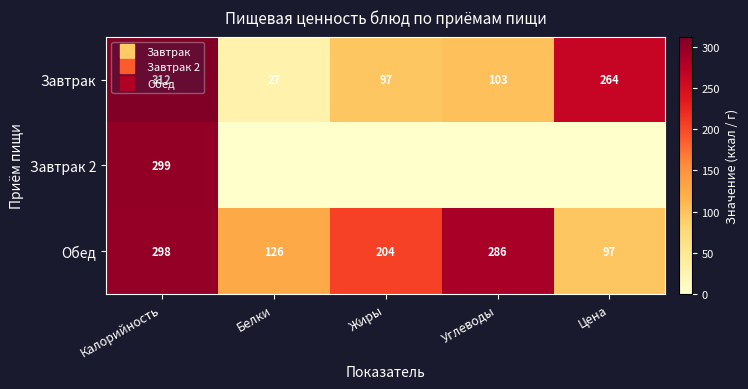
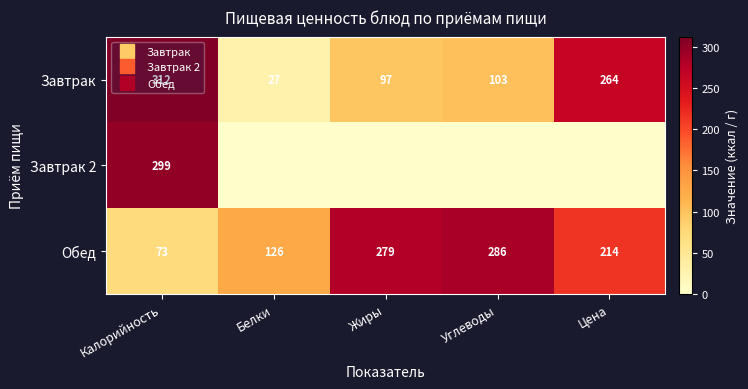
Обед, Калорийность: 298 -> 73
Обед, Жиры: 204 -> 279
Обед, Цена: 97 -> 214
